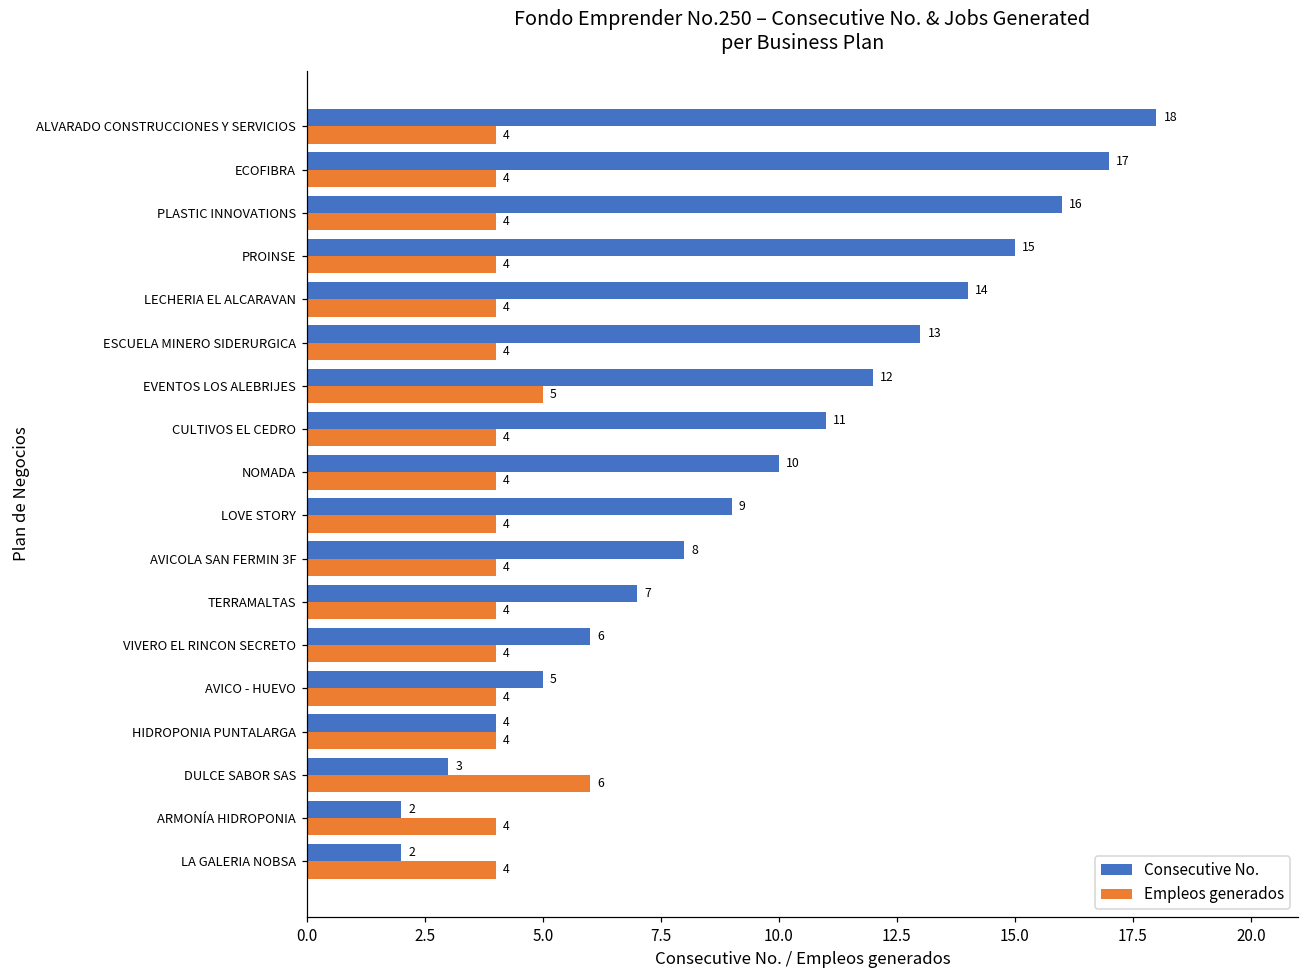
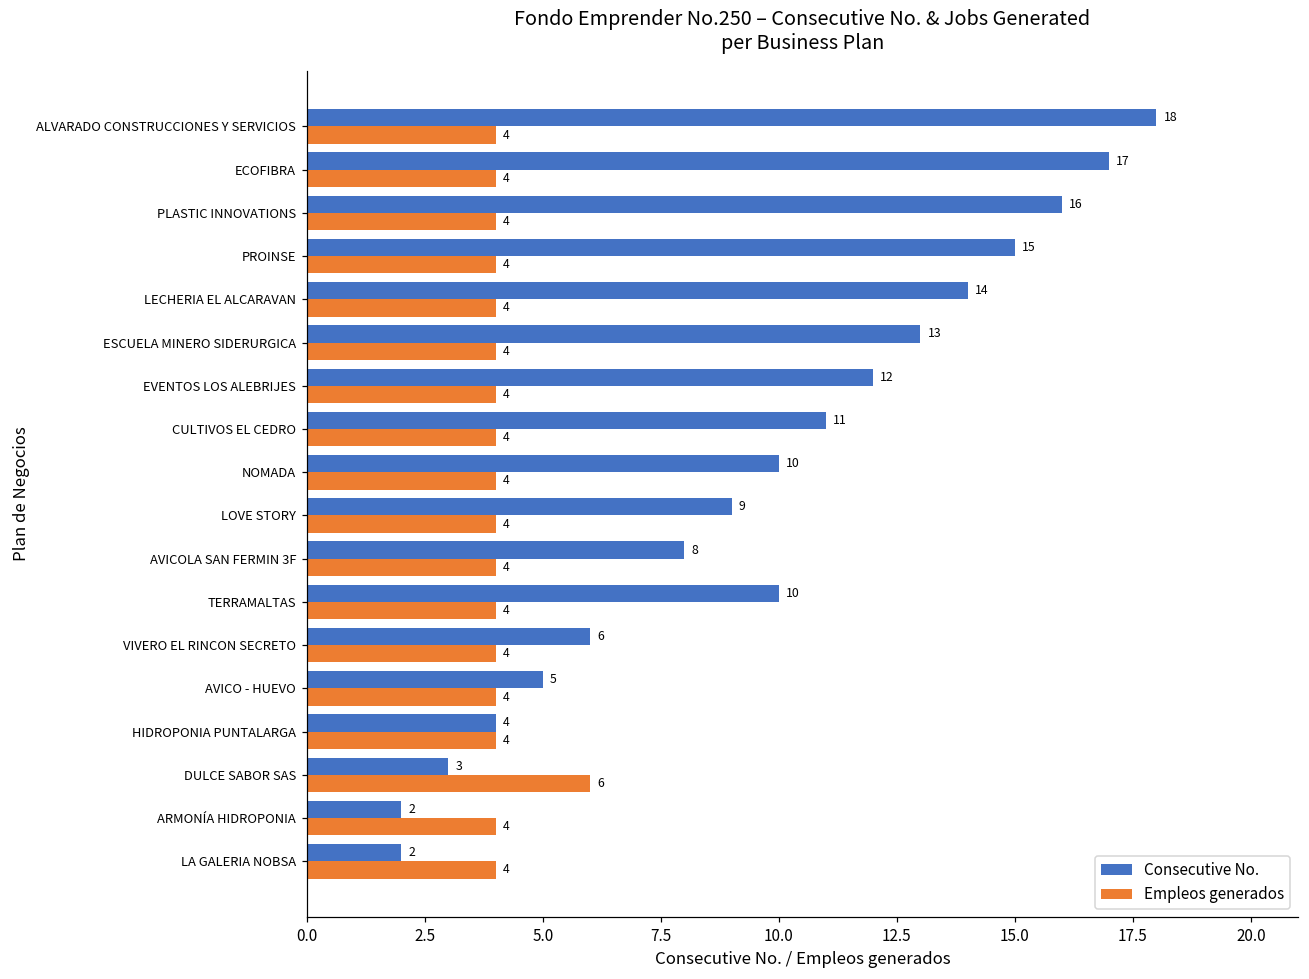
Empleos generados, EVENTOS LOS ALEBRIJES: 5 -> 4
Consecutive No., TERRAMALTAS: 7 -> 10
